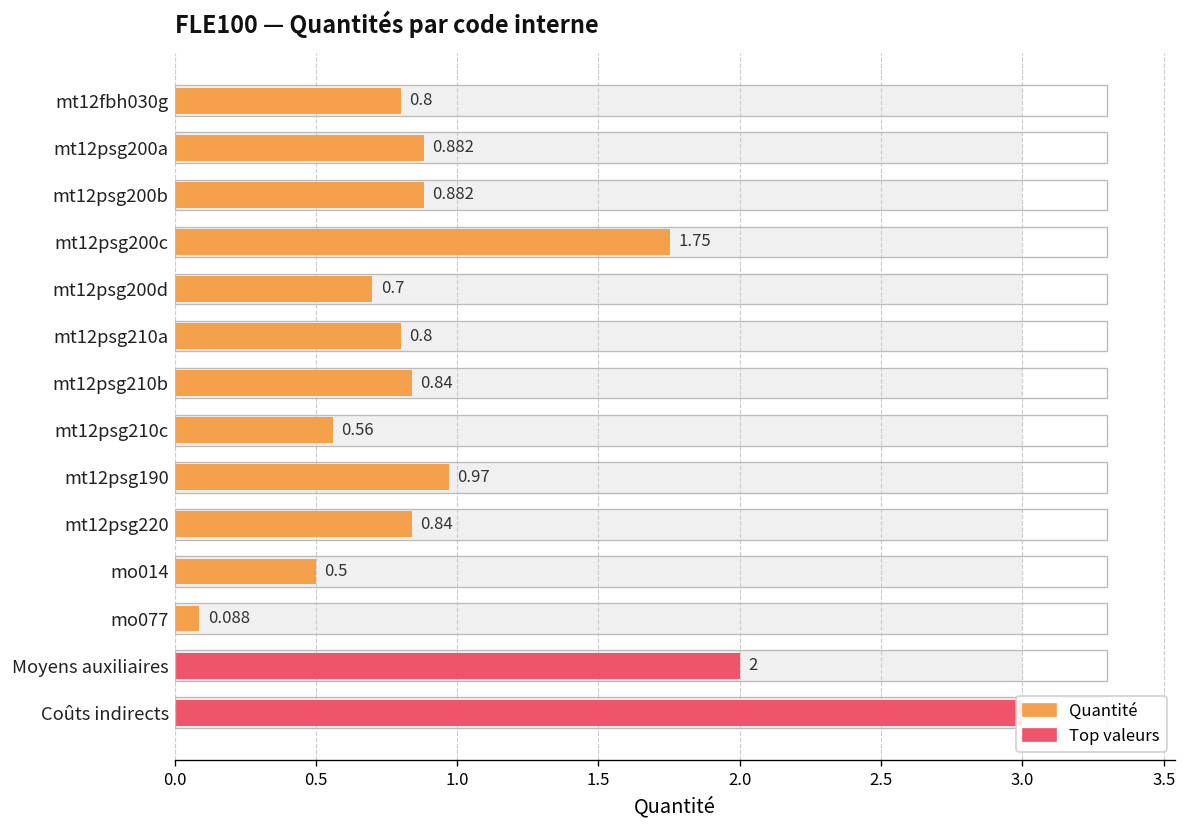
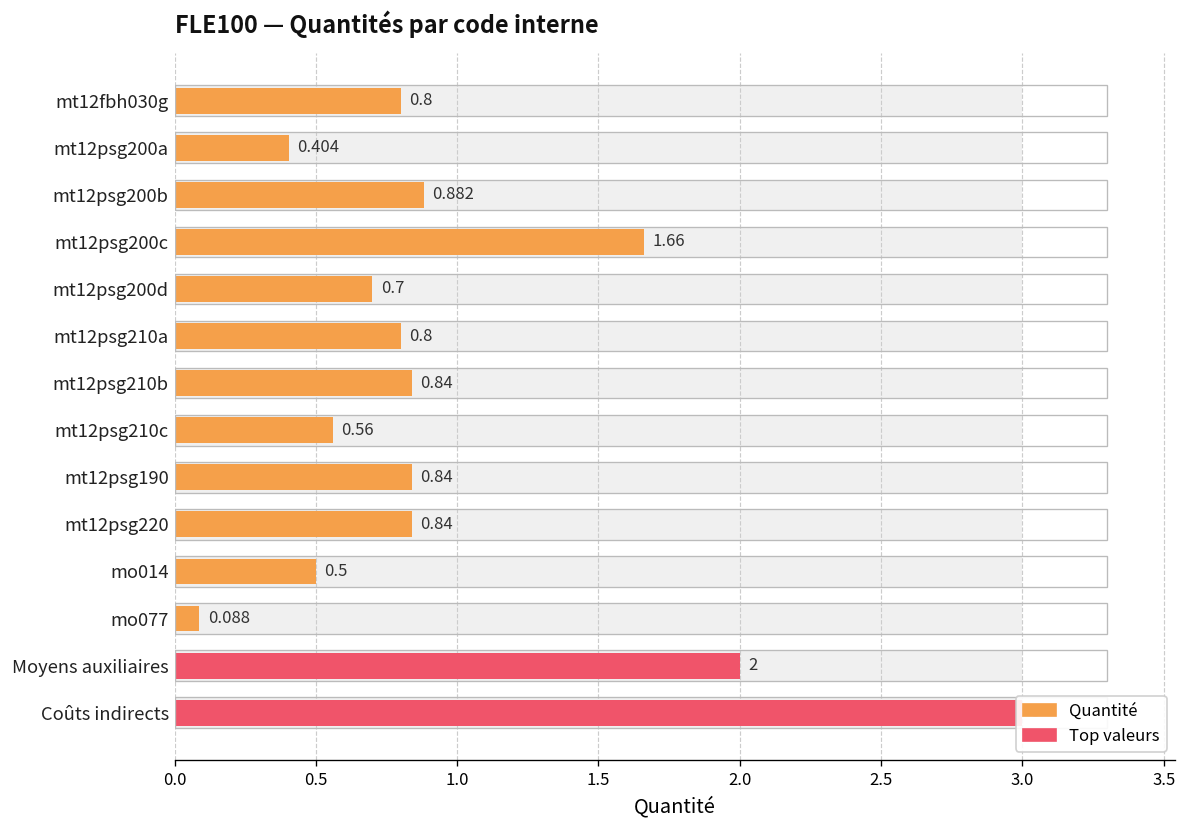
Quantité, mt12psg200a: 0.882 -> 0.404
Quantité, mt12psg200c: 1.75 -> 1.66
Quantité, mt12psg190: 0.97 -> 0.84
